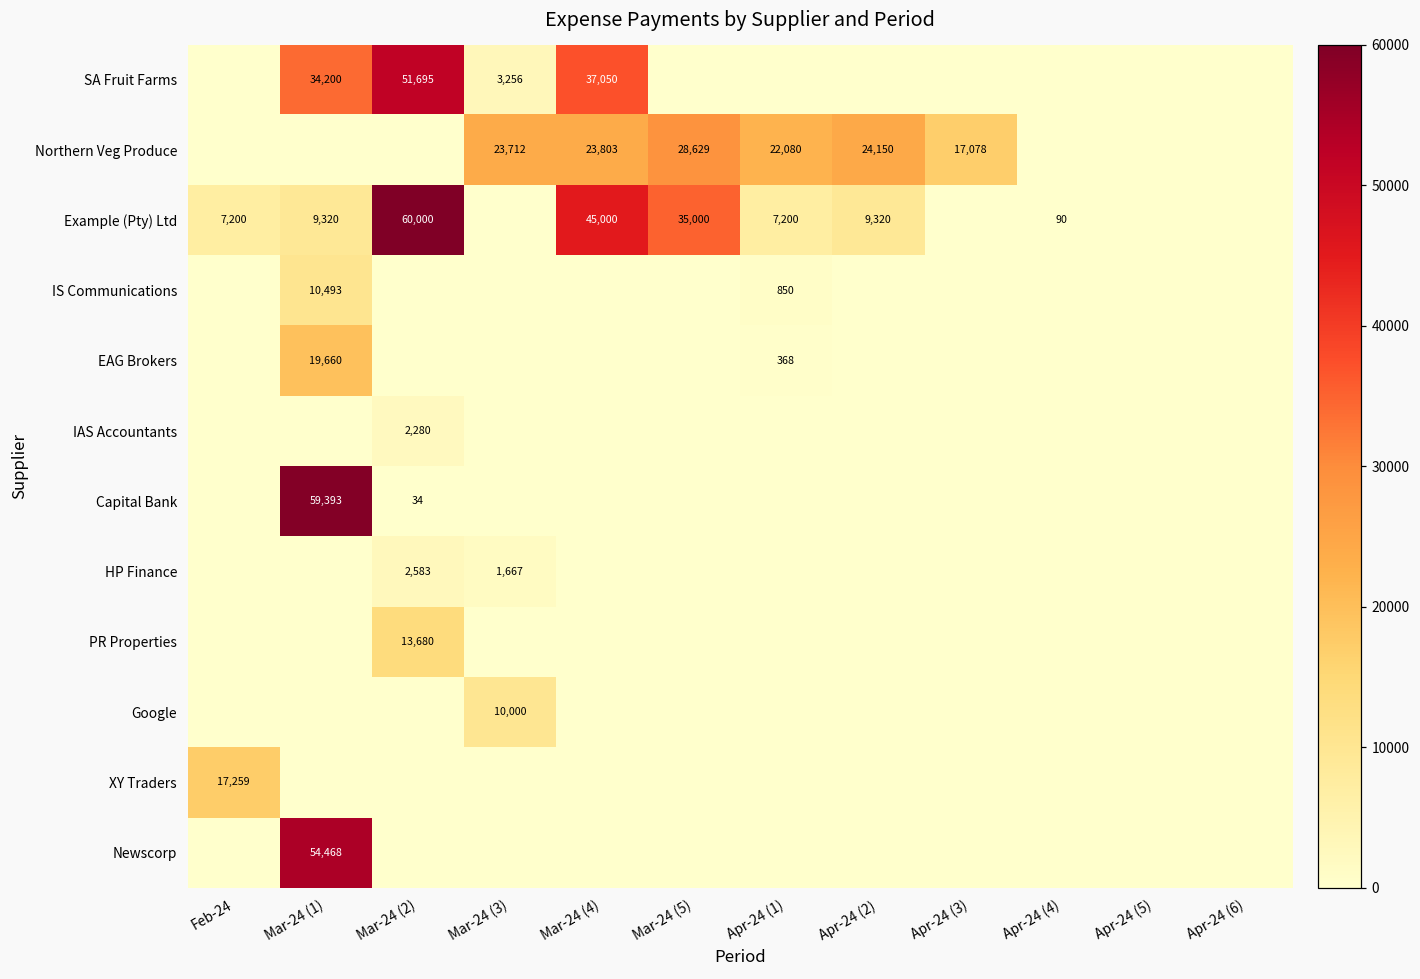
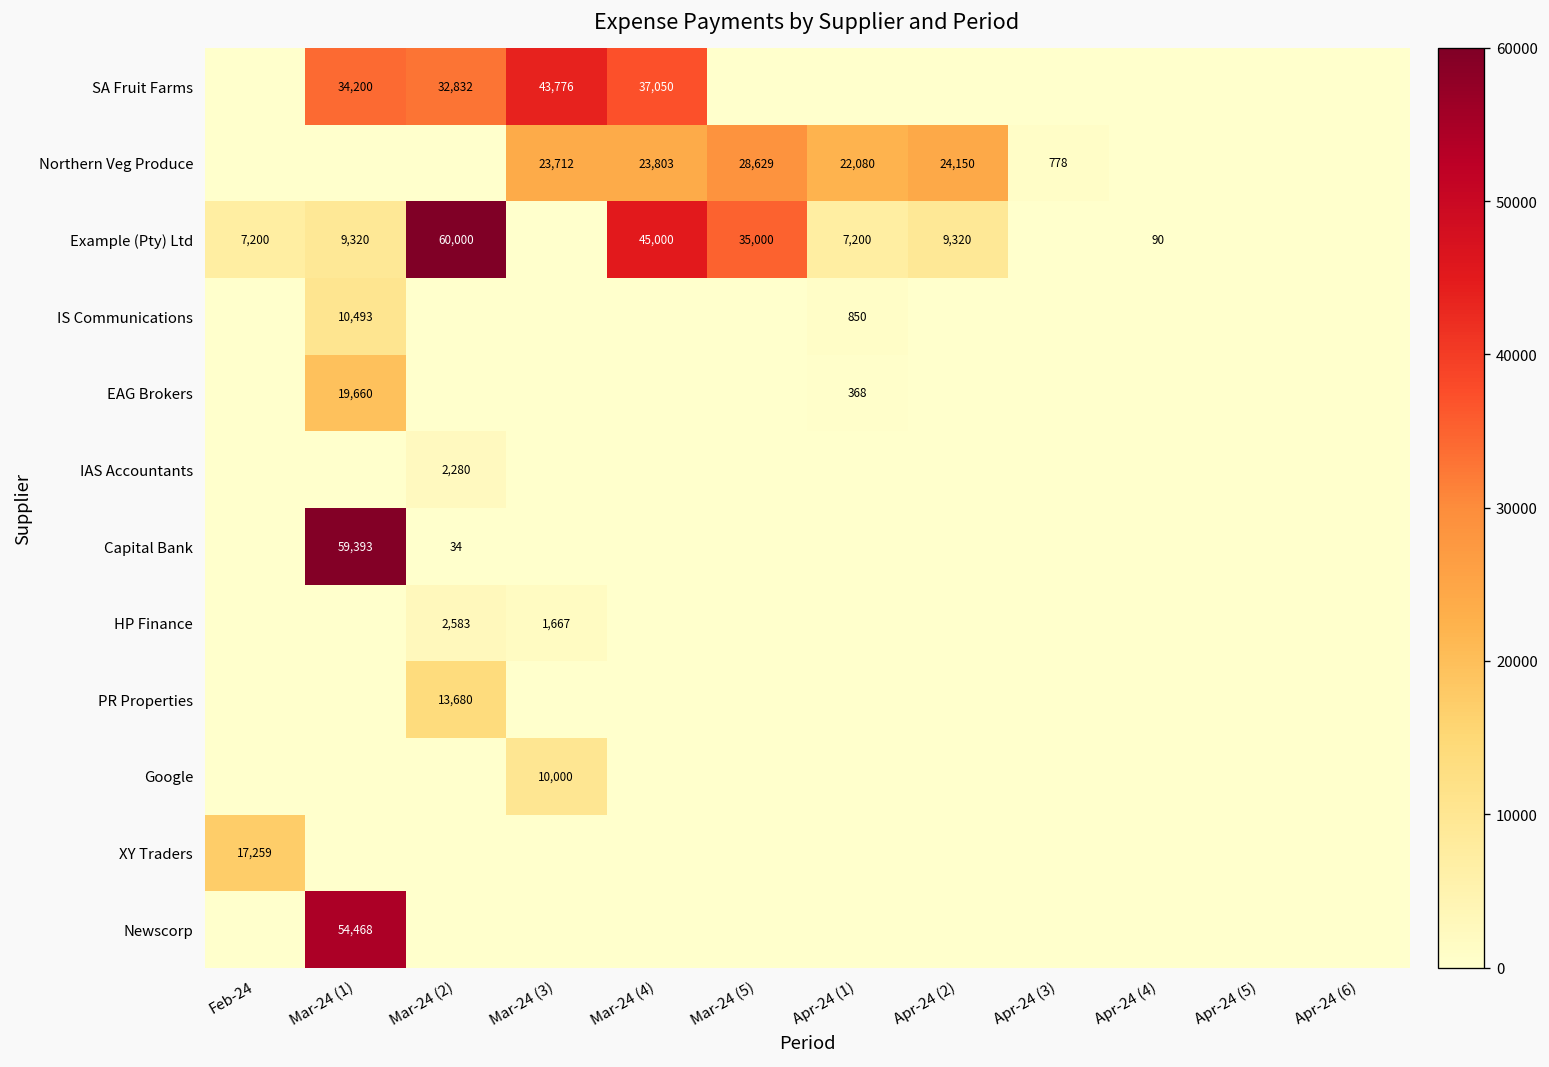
SA Fruit Farms, Mar-24 (2): 51,695 -> 32,832
SA Fruit Farms, Mar-24 (3): 3,256 -> 43,776
Northern Veg Produce, Apr-24 (3): 17,078 -> 778
